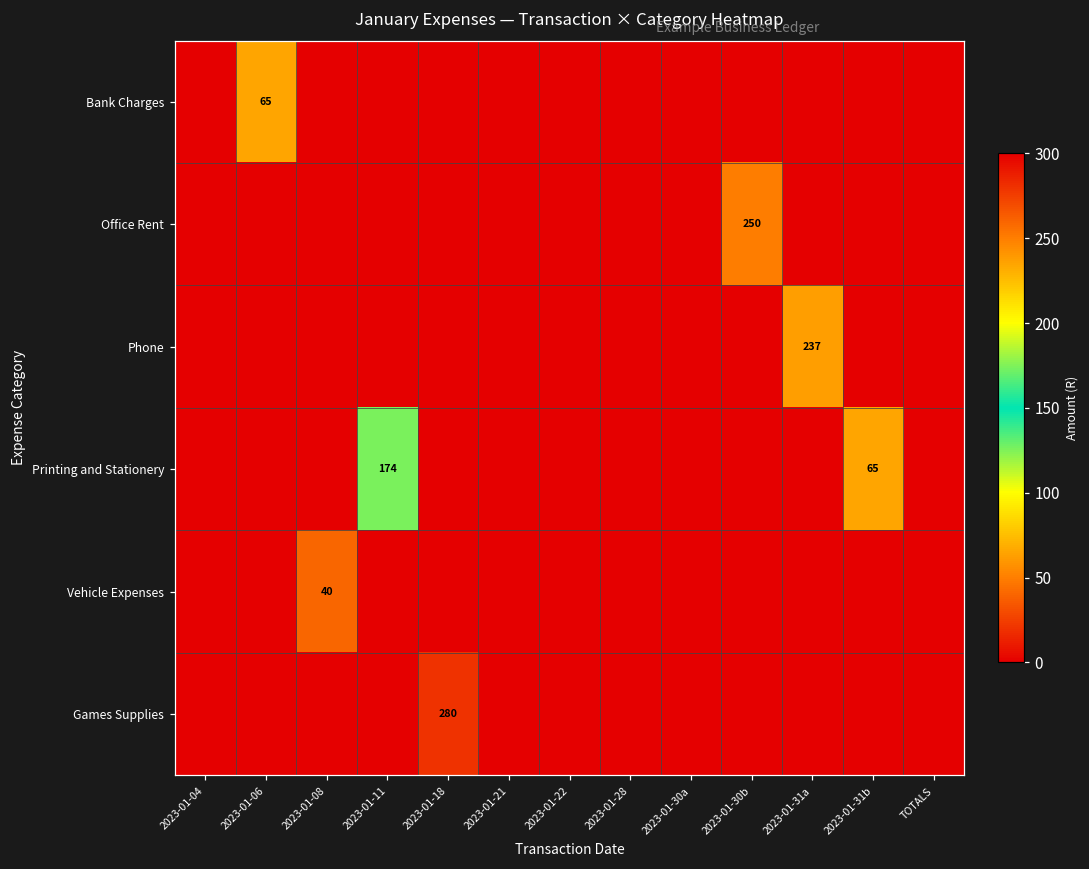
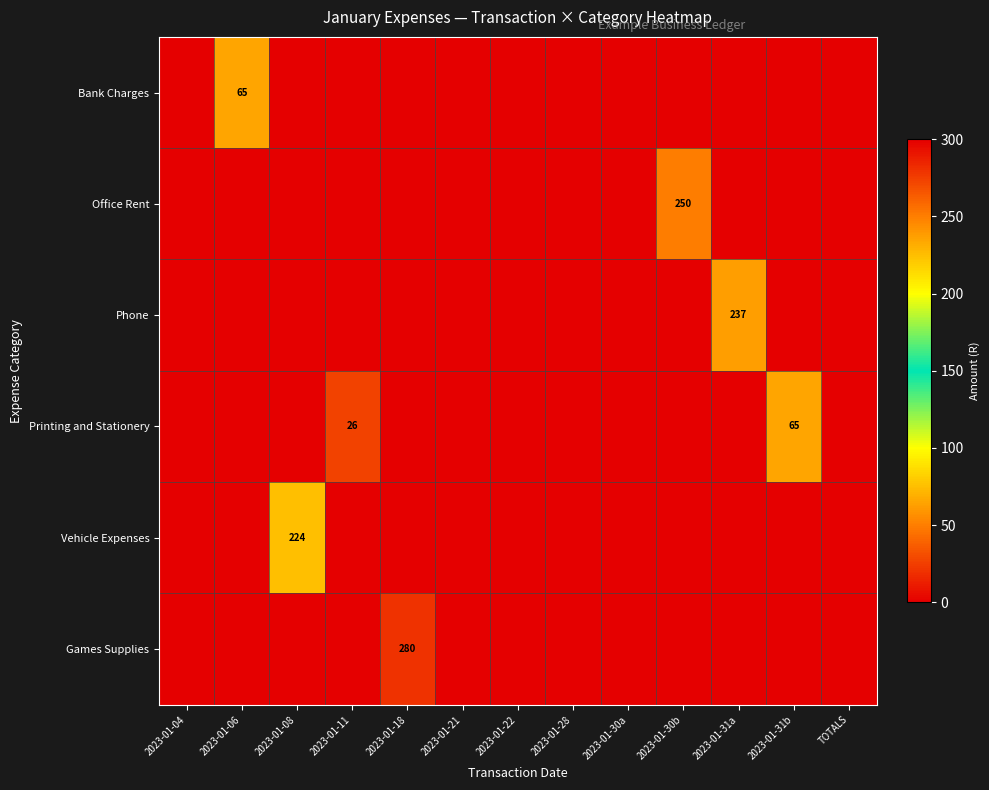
Printing and Stationery, 2023-01-11: 174 -> 26
Vehicle Expenses, 2023-01-08: 40 -> 224
